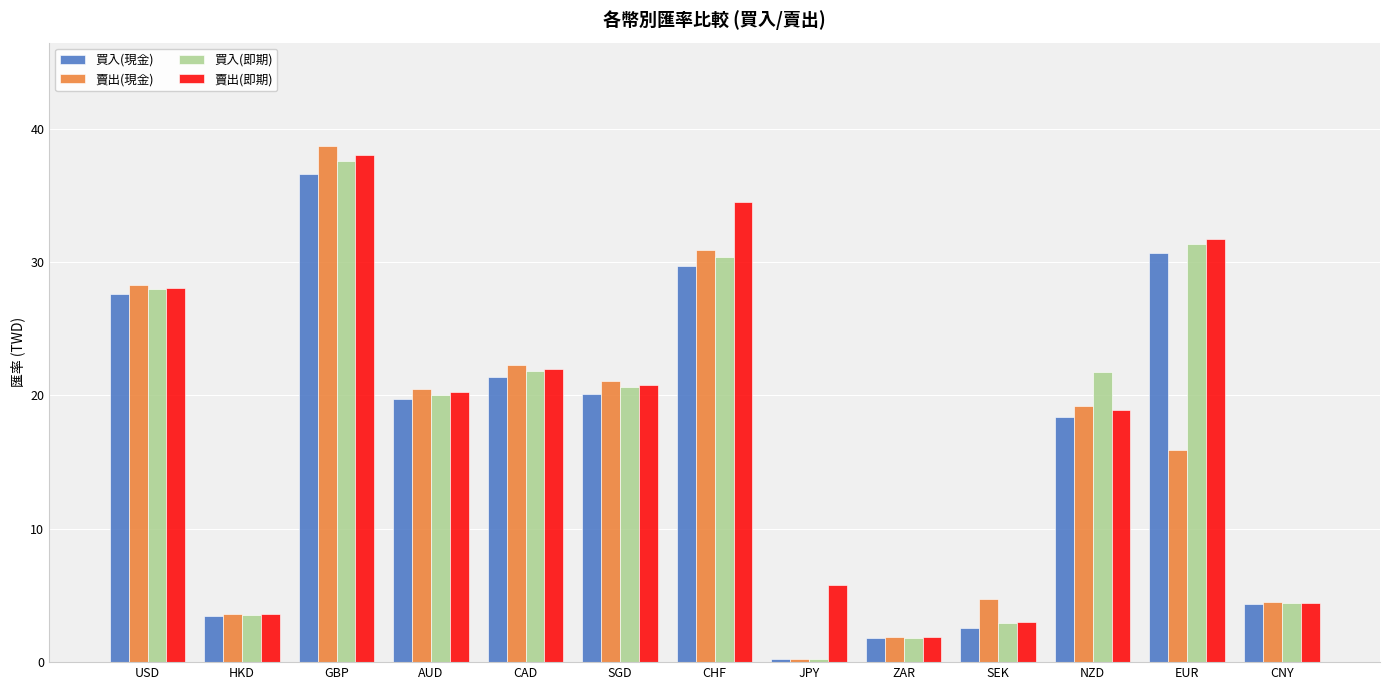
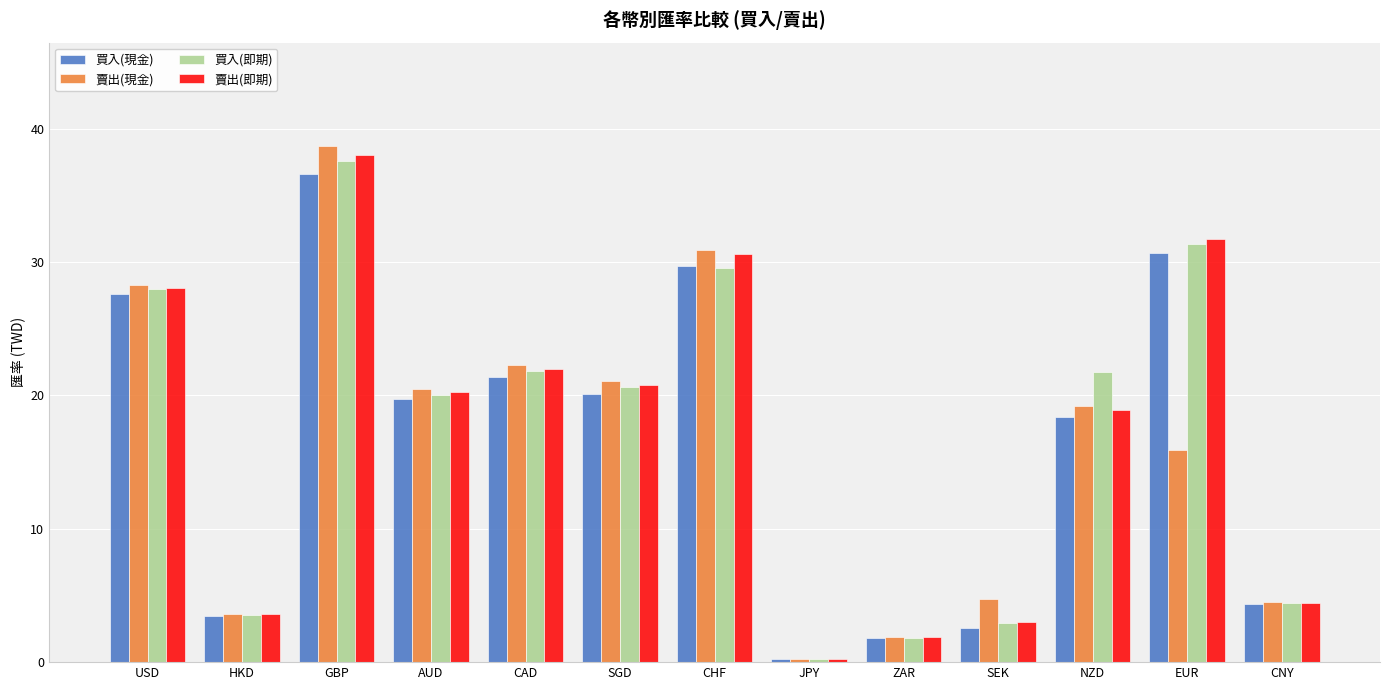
買入(即期), CHF: 30.3 -> 29.5
賣出(即期), CHF: 34.5 -> 30.6
賣出(即期), JPY: 5.8 -> 0.2
